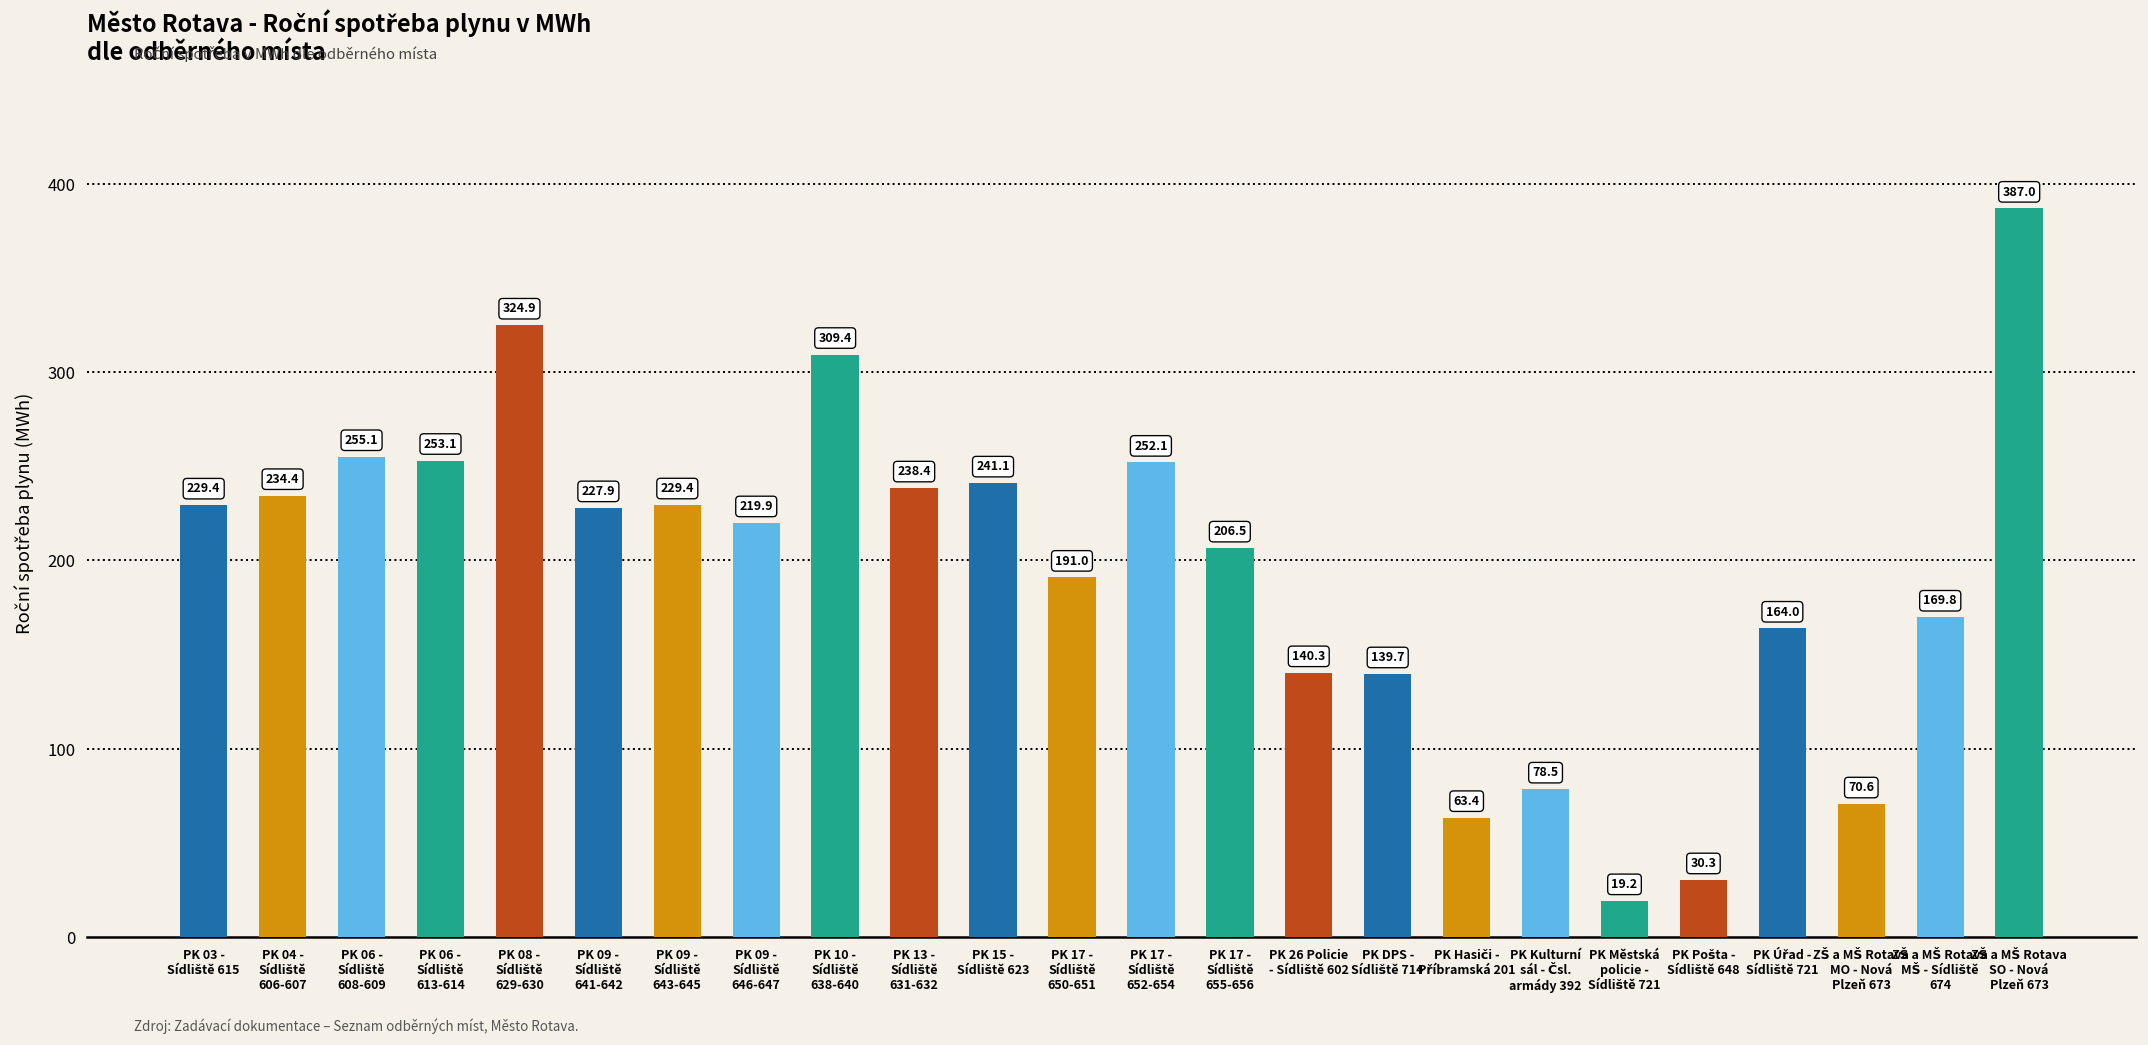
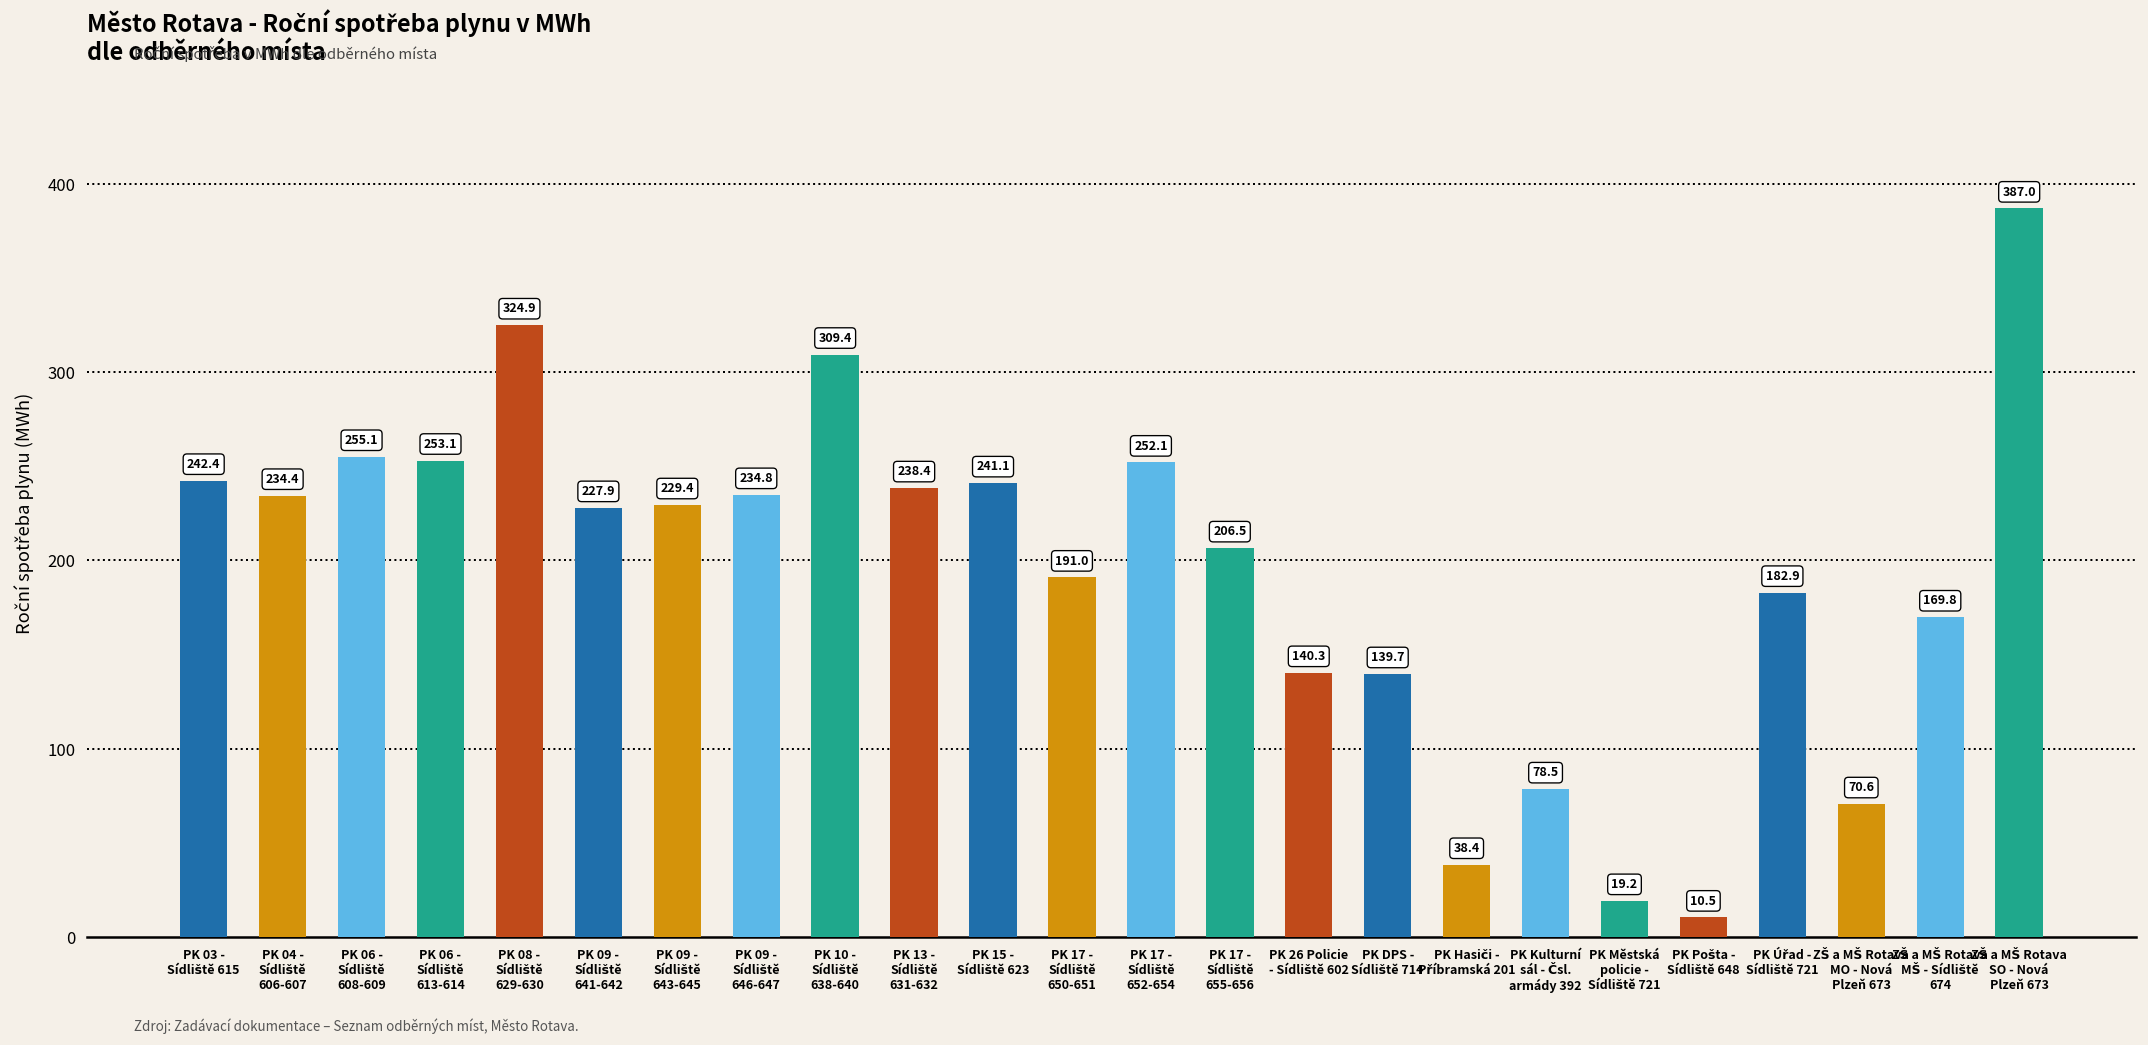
PK 03 - Sídliště 615: 229.4 -> 242.4
PK 09 - Sídliště 646-647: 219.9 -> 234.8
PK Hasiči - Příbramská 201: 63.4 -> 38.4
PK Pošta - Sídliště 648: 30.3 -> 10.5
PK Úřad - Sídliště 721: 164.0 -> 182.9
